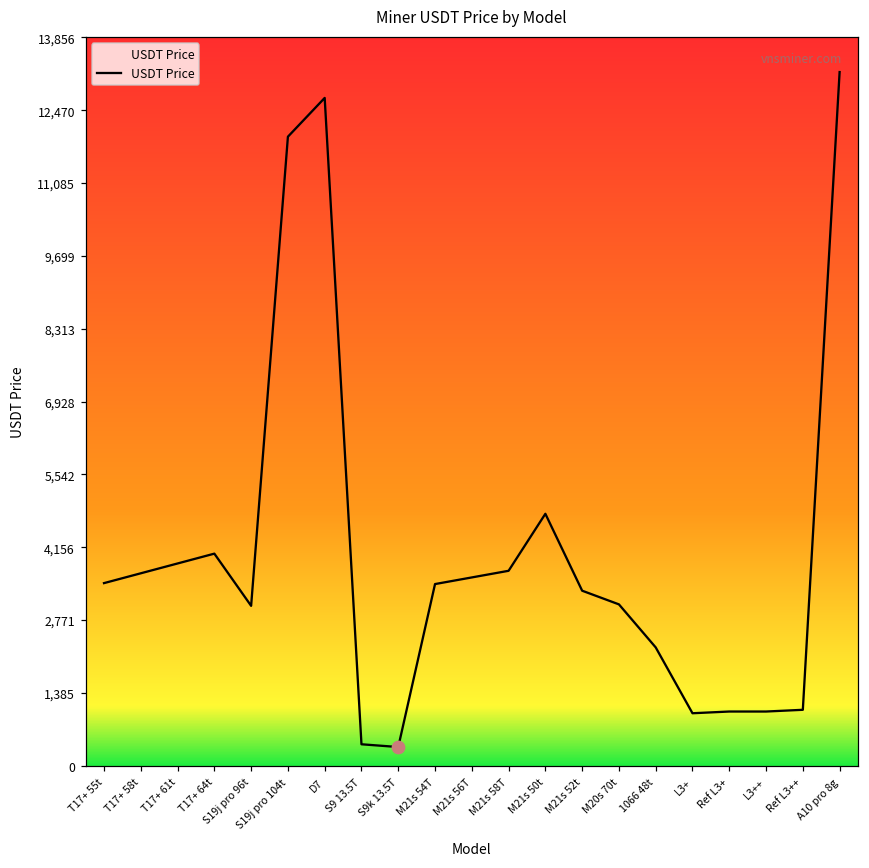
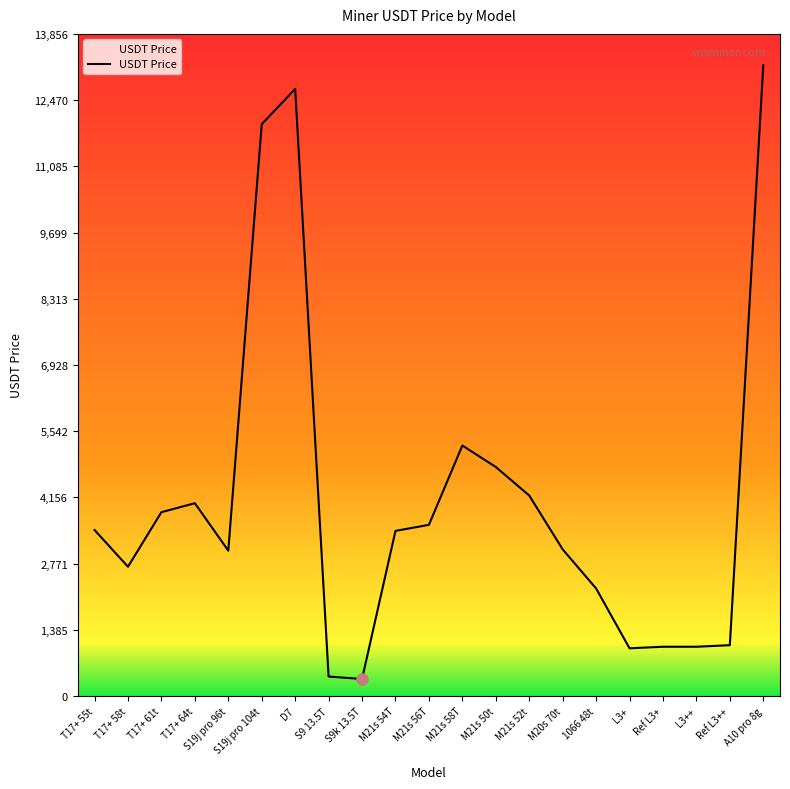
USDT Price, T17+ 58t: 3,700 -> 2,700
USDT Price, M21s 58T: 3,700 -> 5,200
USDT Price, M21s 52t: 3,300 -> 4,200
